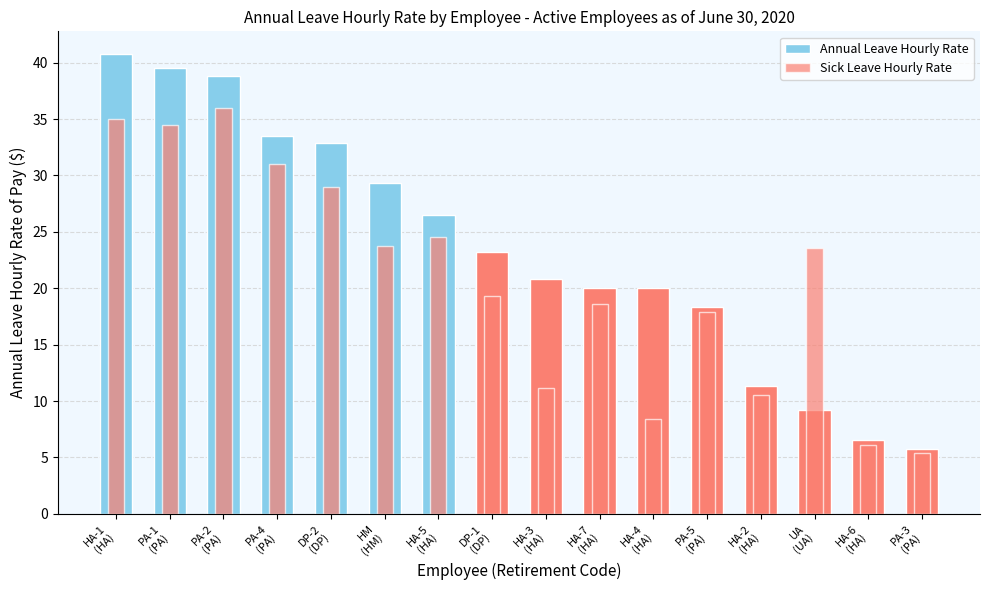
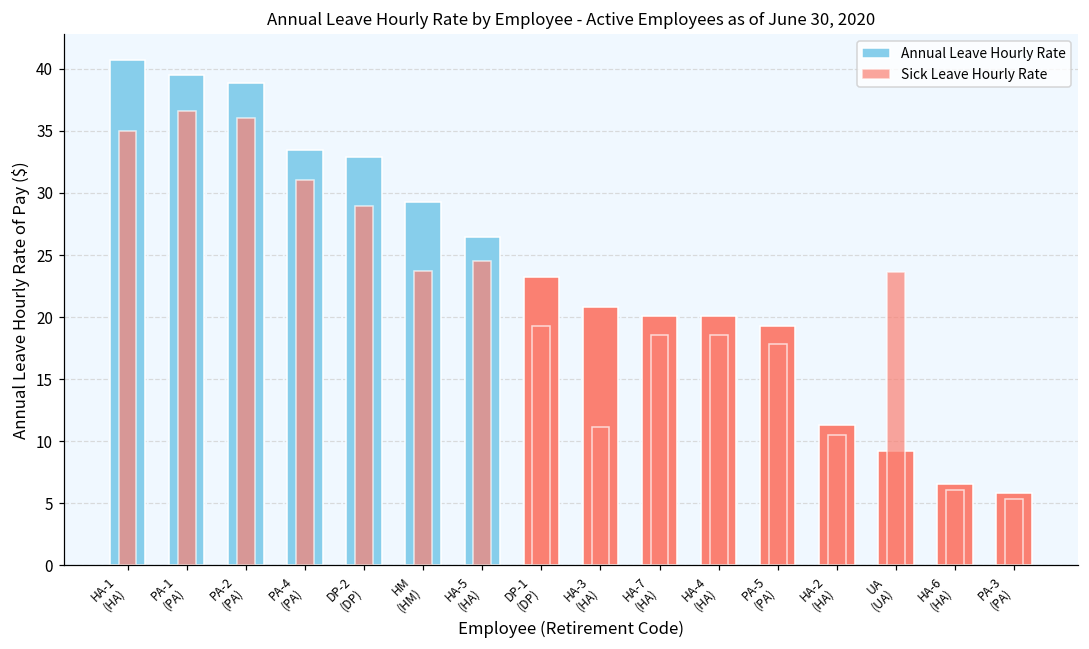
Sick Leave Hourly Rate, PA-1 (PA): 34.5 -> 36.6
Sick Leave Hourly Rate, HA-4 (HA): 8.4 -> 18.6
Annual Leave Hourly Rate, PA-5 (PA): 18.3 -> 19.3
